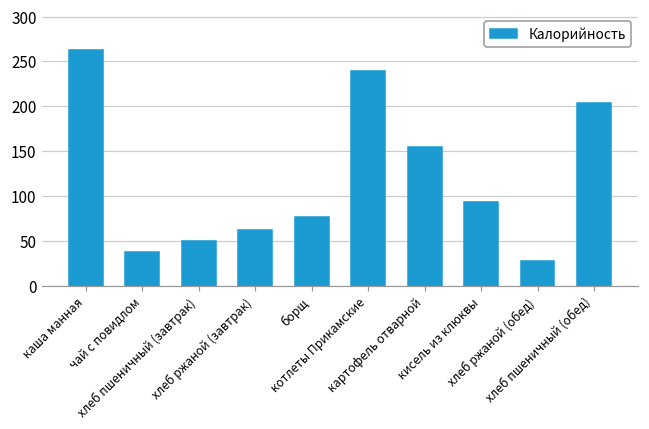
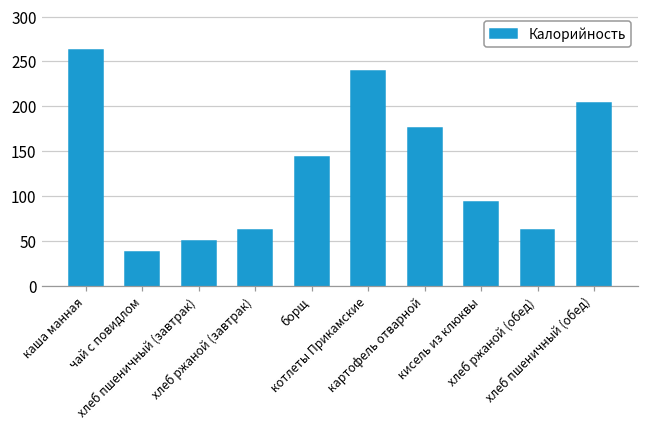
борщ: 80 -> 140
картофель отварной: 160 -> 180
хлеб ржаной (обед): 30 -> 60
